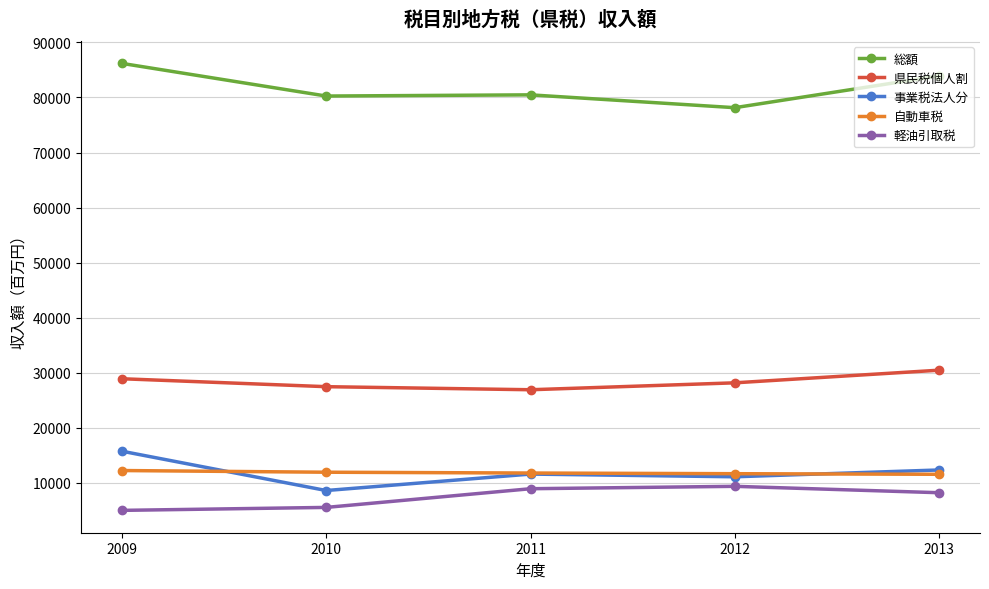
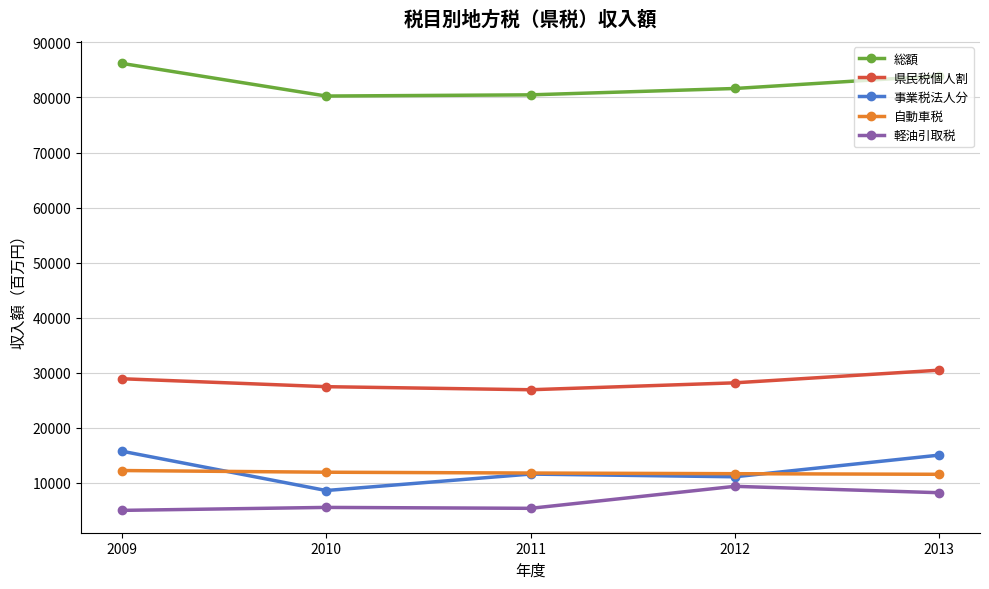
軽油引取税, 2011: 9000 -> 5000
総額, 2012: 78000 -> 82000
事業税法人分, 2013: 12000 -> 15000
